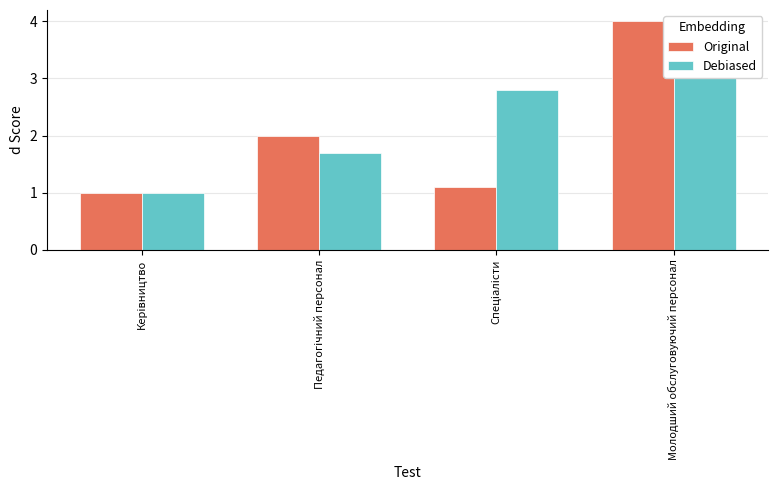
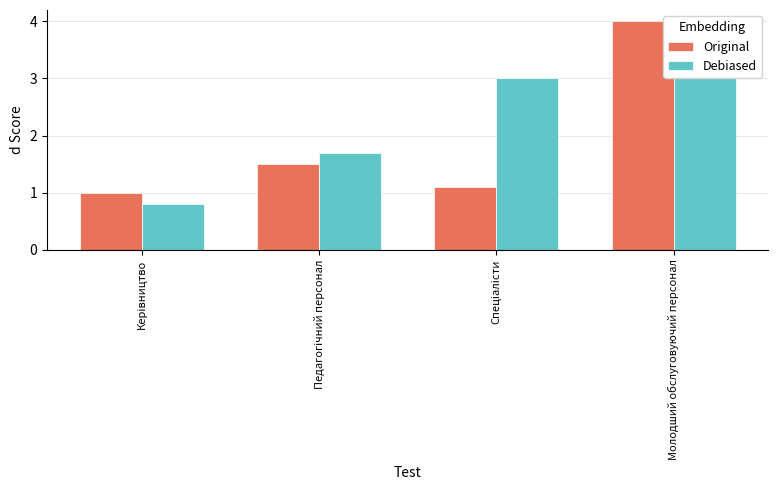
Debiased, Керівництво: 1.0 -> 0.8
Original, Педагогічний персонал: 2.0 -> 1.5
Debiased, Спеціалісти: 2.8 -> 3.0
